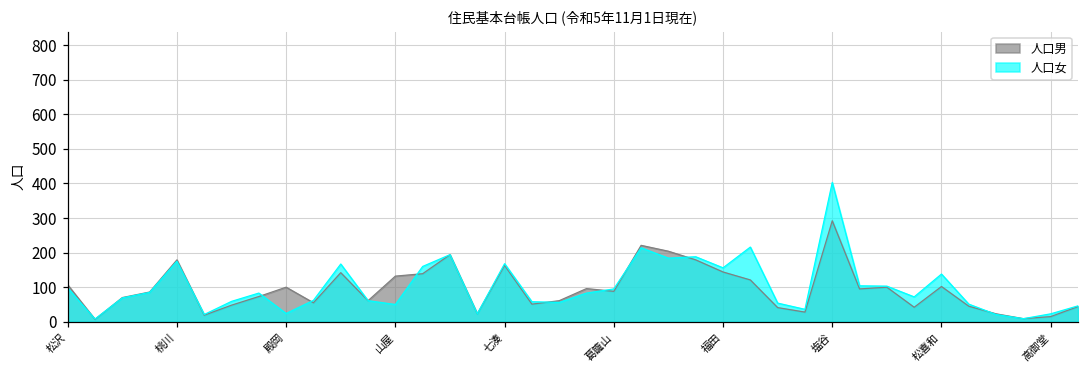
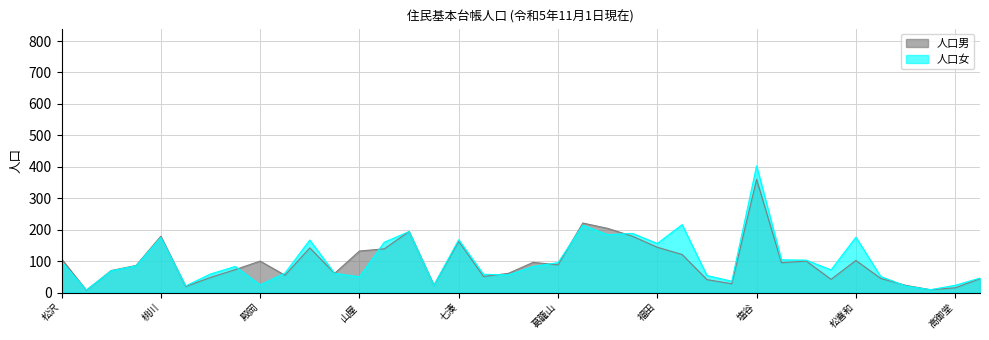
人口男, 塩谷: 290 -> 360
人口女, 松喜和: 140 -> 180
